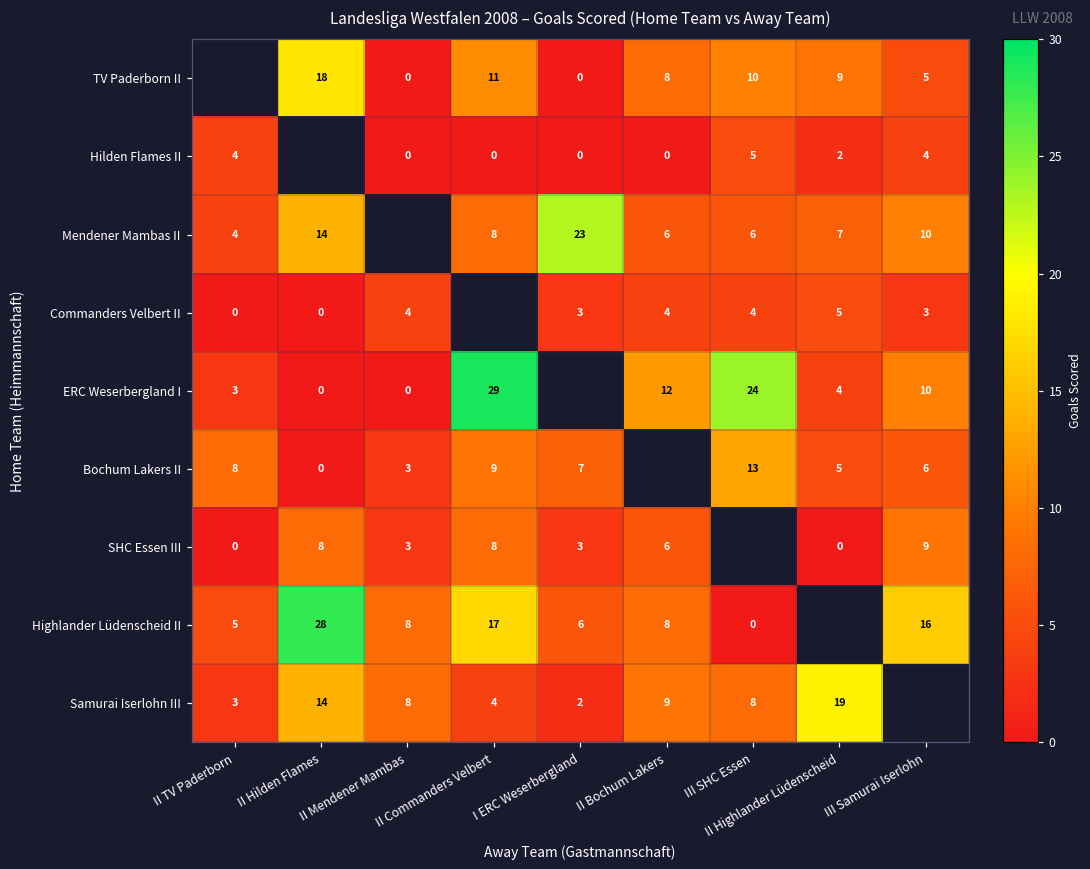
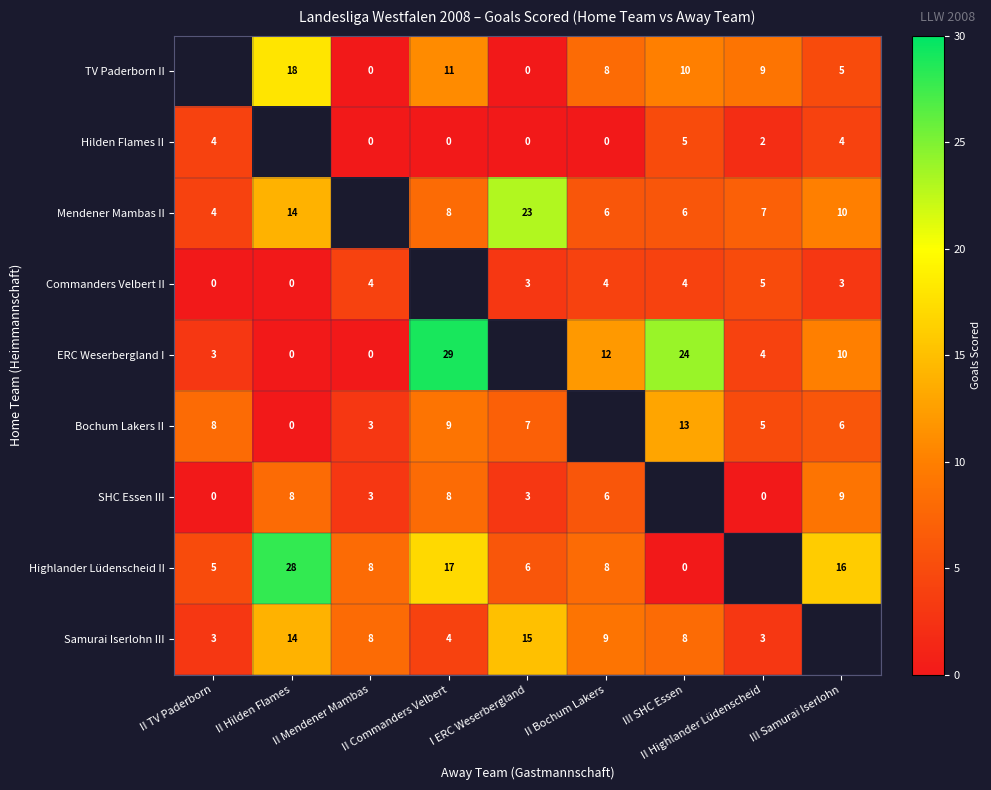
Samurai Iserlohn III, I ERC Weserbergland: 2 -> 15
Samurai Iserlohn III, II Highlander Lüdenscheid: 19 -> 3
